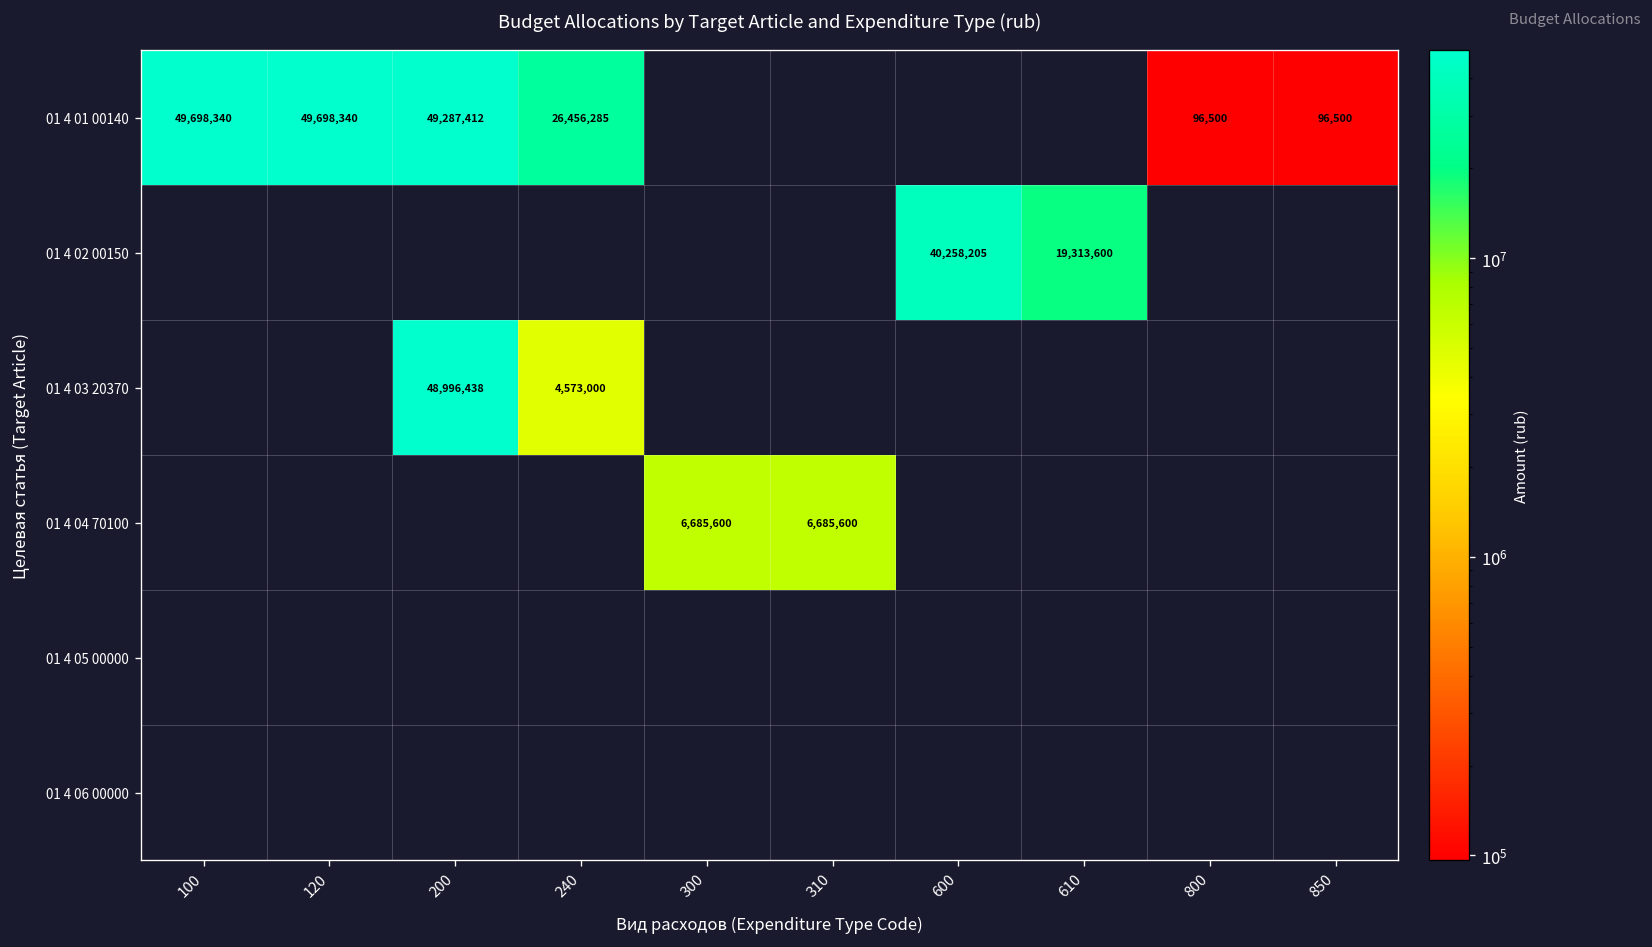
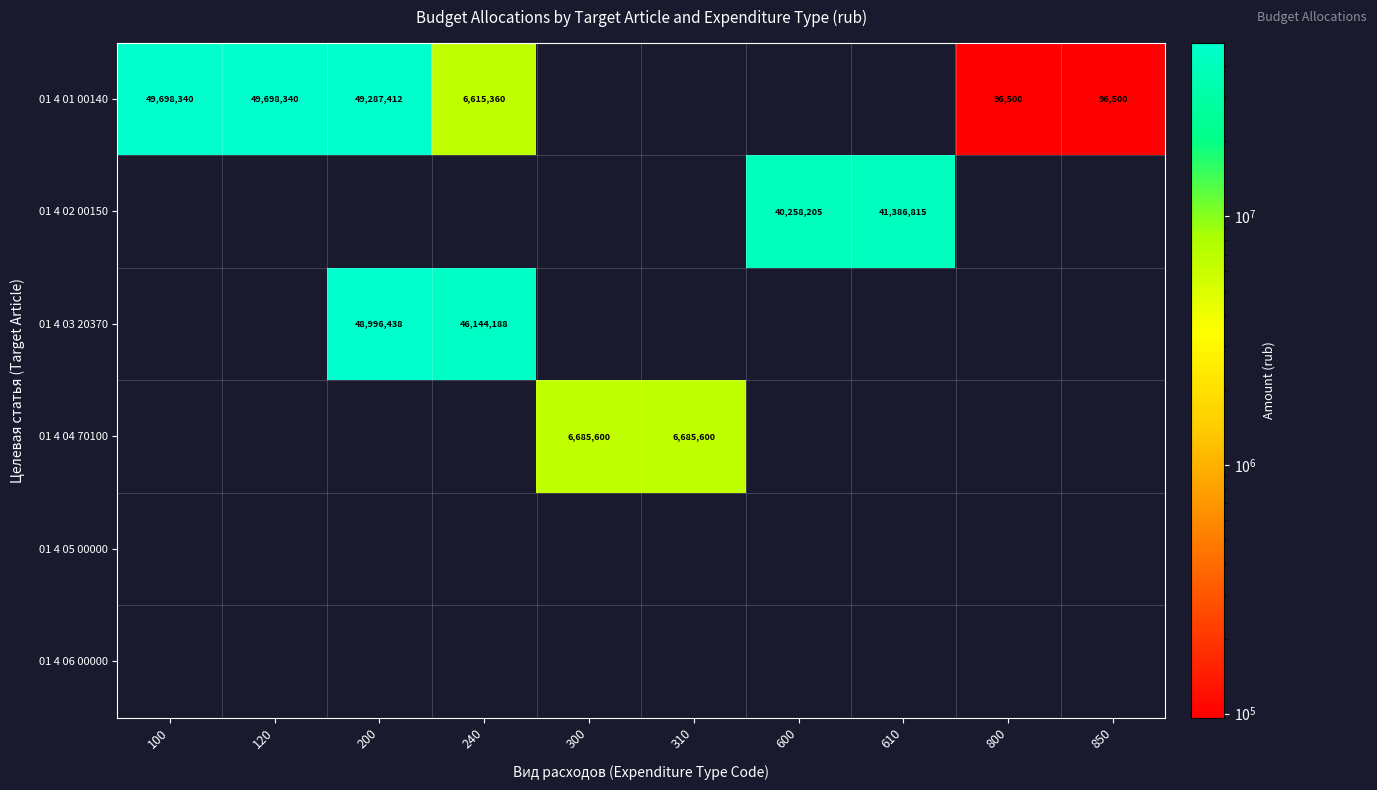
01 4 01 00140, 240: 26,456,285 -> 6,615,360
01 4 02 00150, 610: 19,313,600 -> 41,386,815
01 4 03 20370, 240: 4,573,000 -> 46,144,188
